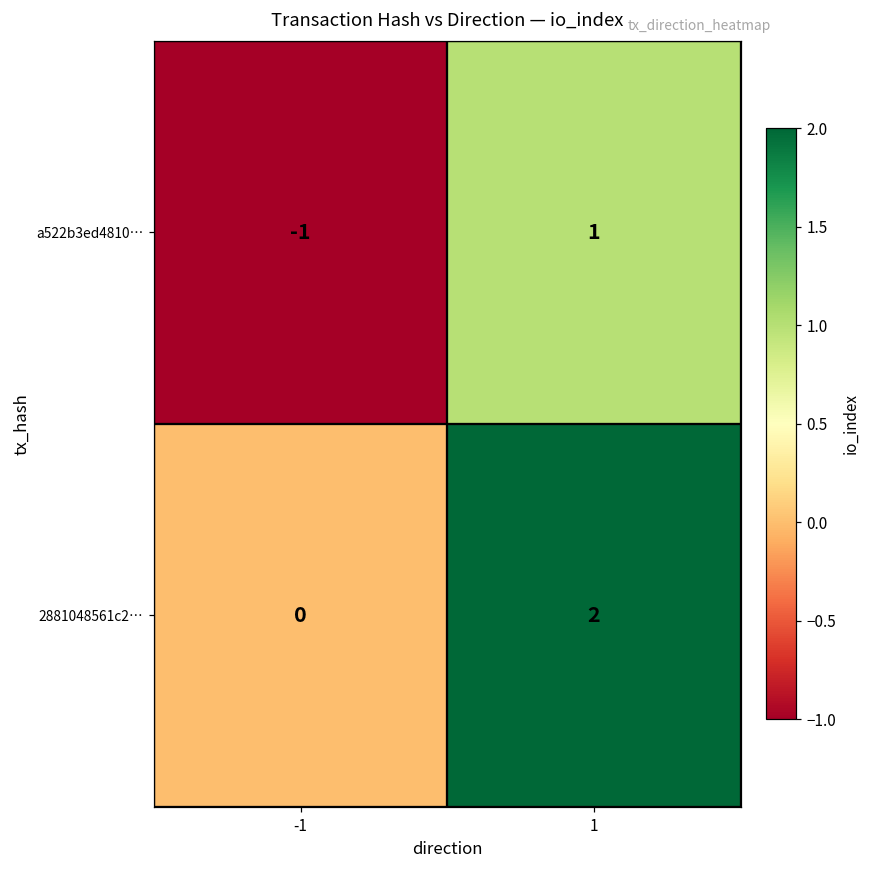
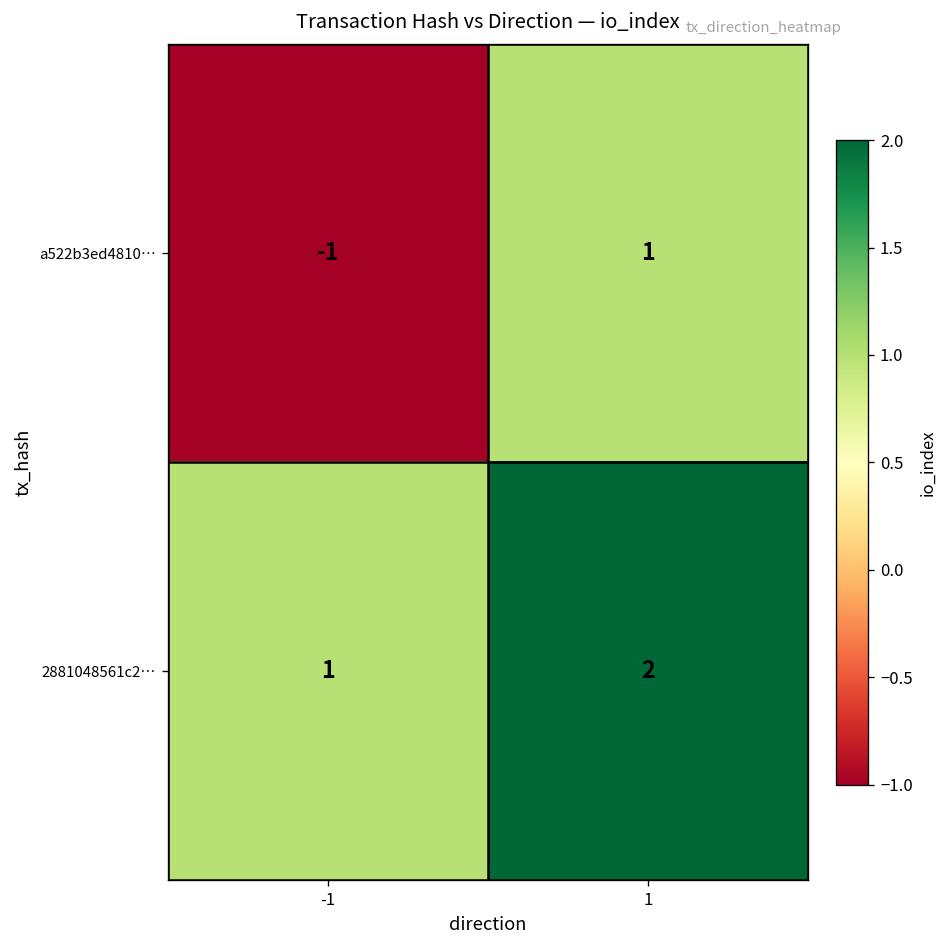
2881048561c2…, -1: 0 -> 1
